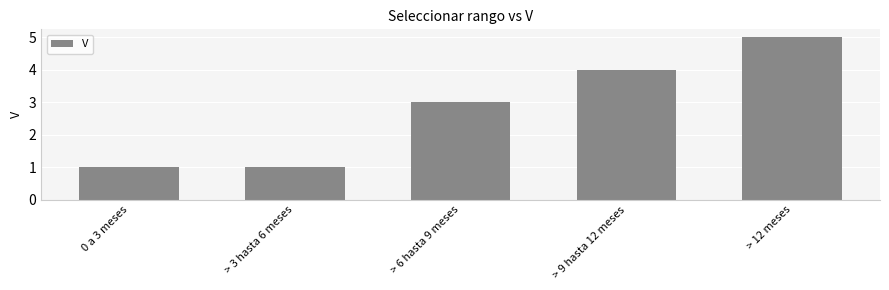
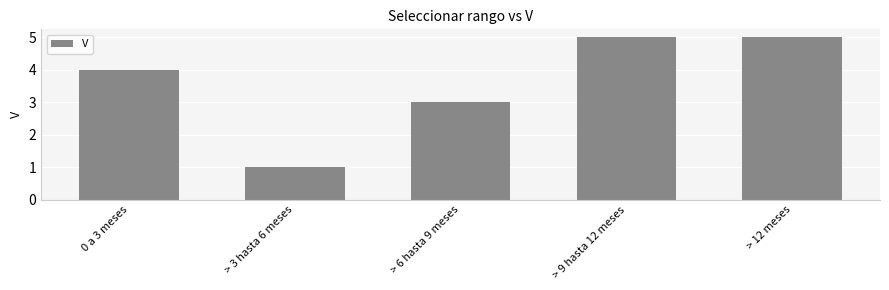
0 a 3 meses: 1 -> 4
> 9 hasta 12 meses: 4 -> 5
